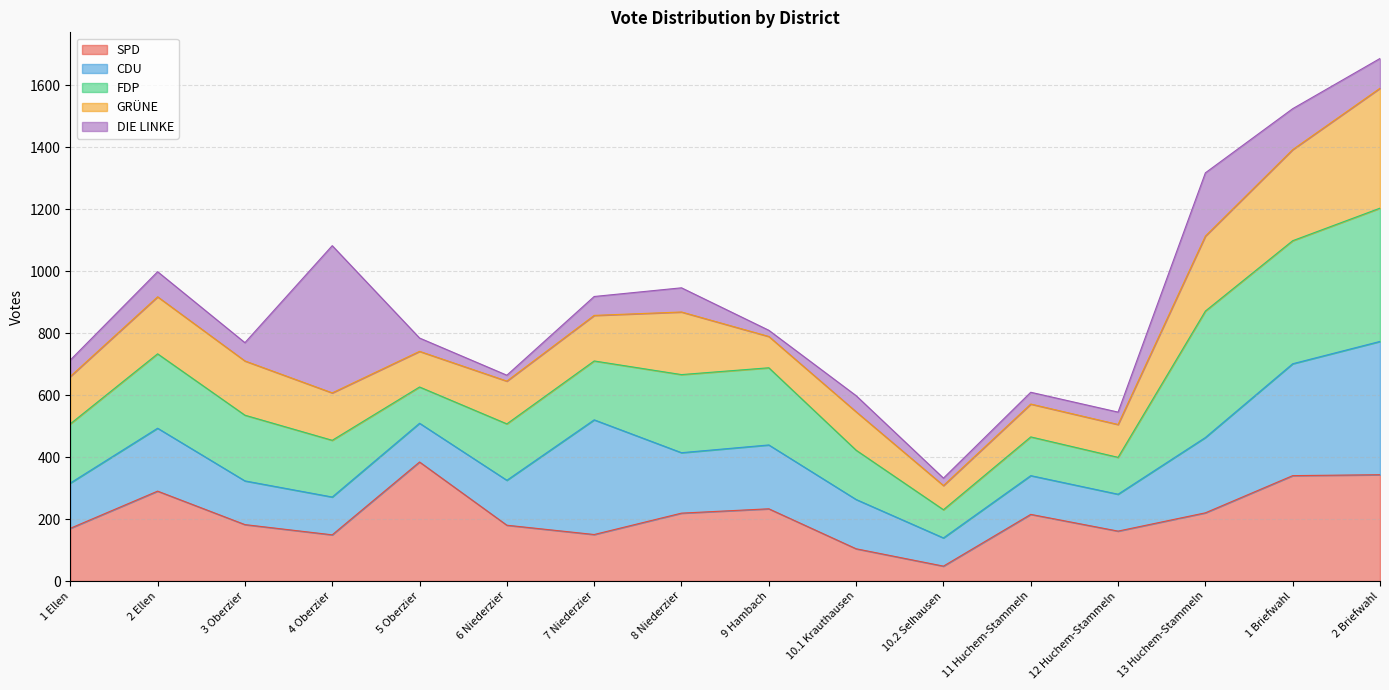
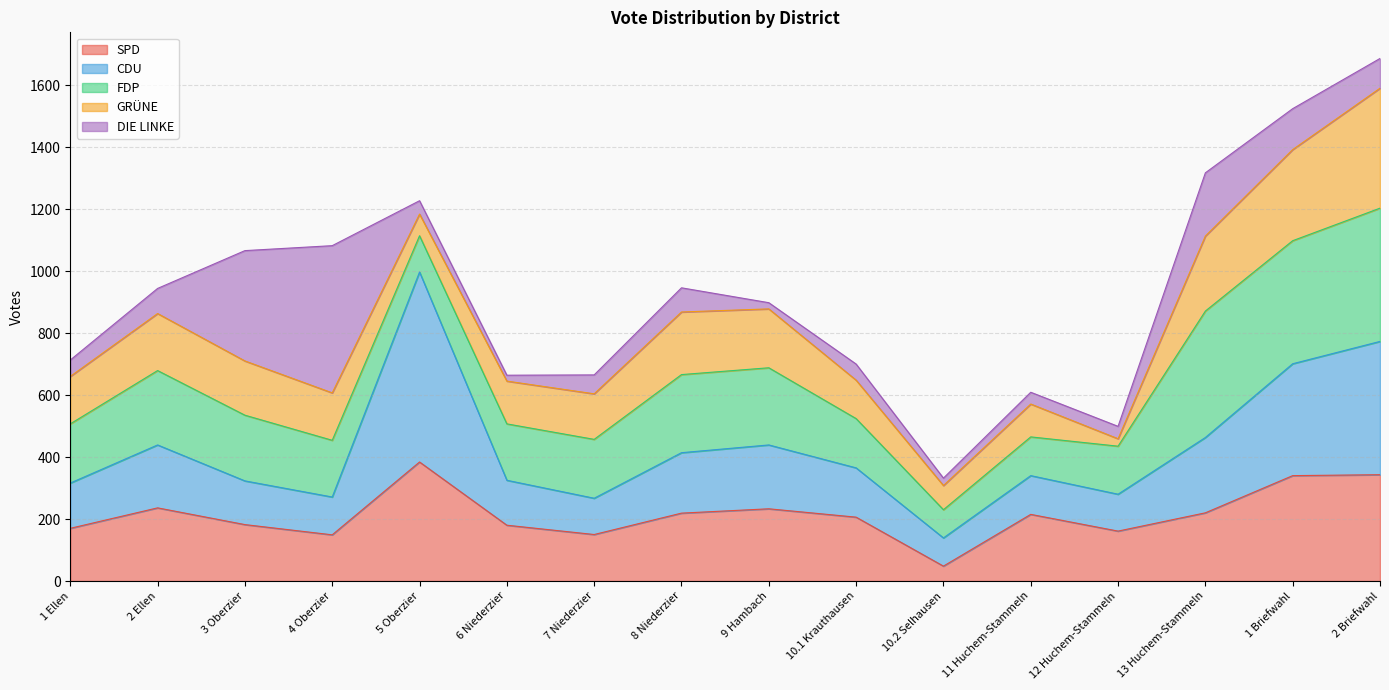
SPD, 2 Ellen: 290 -> 240
DIE LINKE, 3 Oberzier: 60 -> 360
CDU, 5 Oberzier: 130 -> 610
GRÜNE, 5 Oberzier: 120 -> 70
CDU, 7 Niederzier: 370 -> 120
GRÜNE, 9 Hambach: 100 -> 190
SPD, 10.1 Krauthausen: 100 -> 210
FDP, 12 Huchem-Stammeln: 120 -> 160
GRÜNE, 12 Huchem-Stammeln: 110 -> 20
